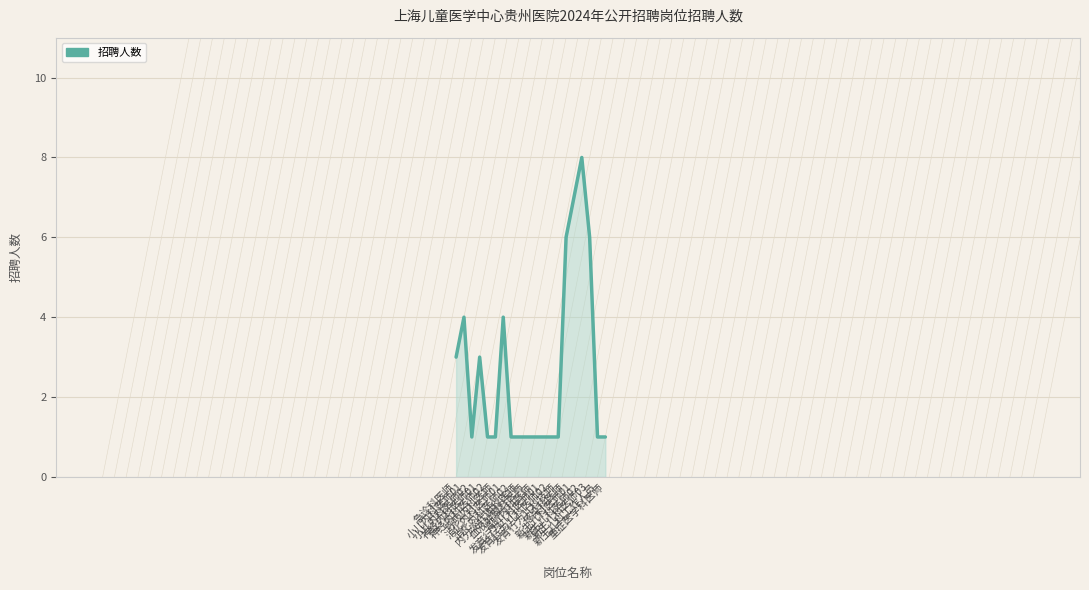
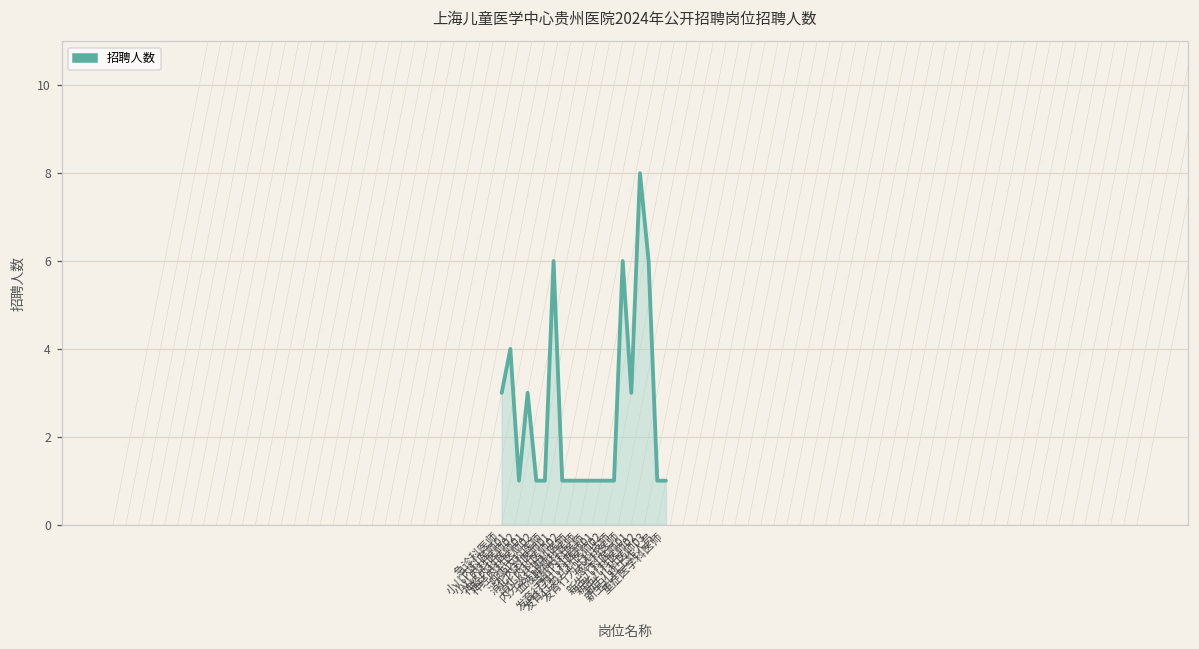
消化内科医师01: 4 -> 6
新生儿科医师01: 7 -> 3
